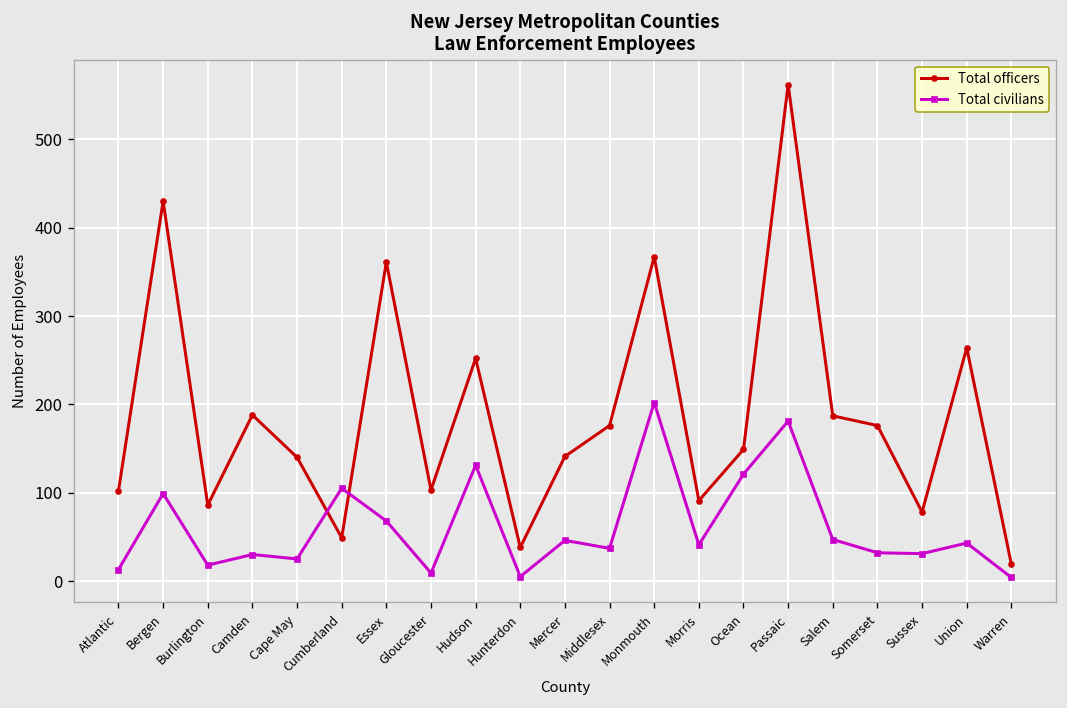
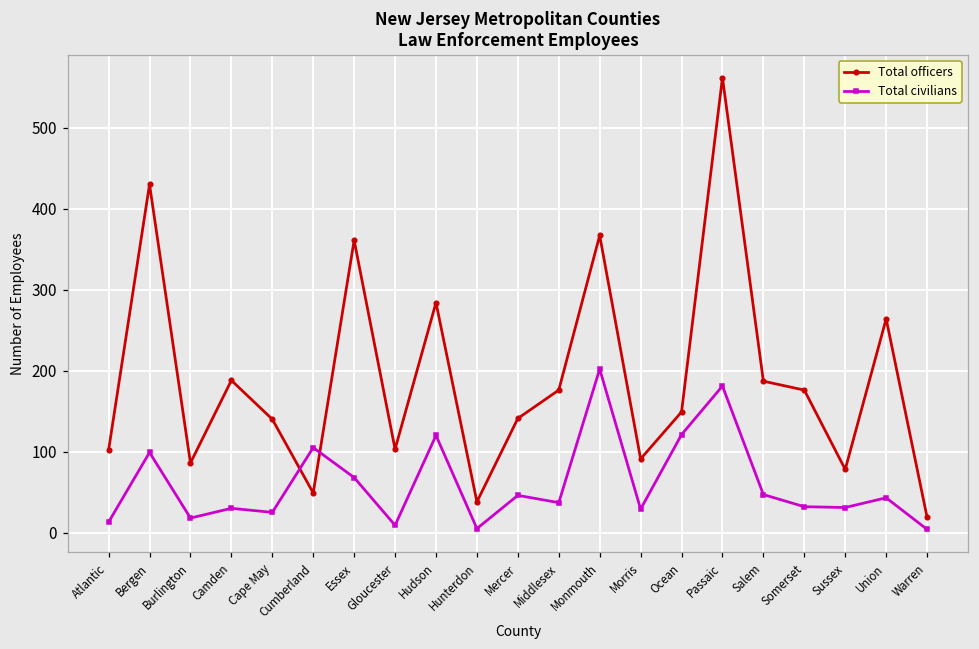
Total officers, Hudson: 250 -> 280
Total civilians, Hudson: 130 -> 120
Total civilians, Morris: 40 -> 30
